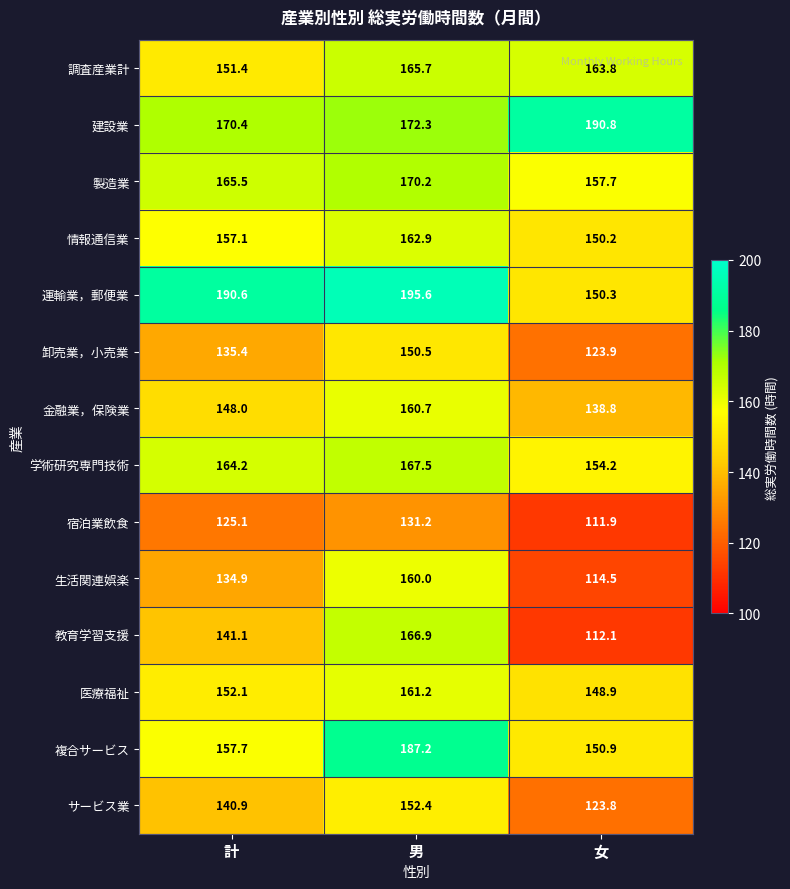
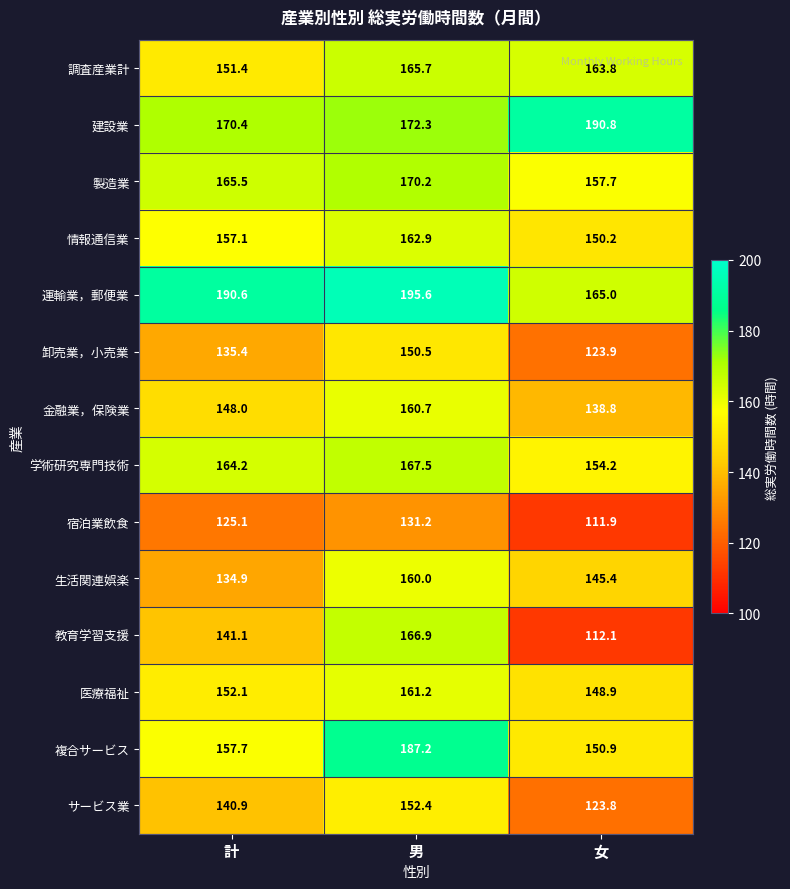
運輸業，郵便業, 女: 150.3 -> 165.0
生活関連娯楽, 女: 114.5 -> 145.4
